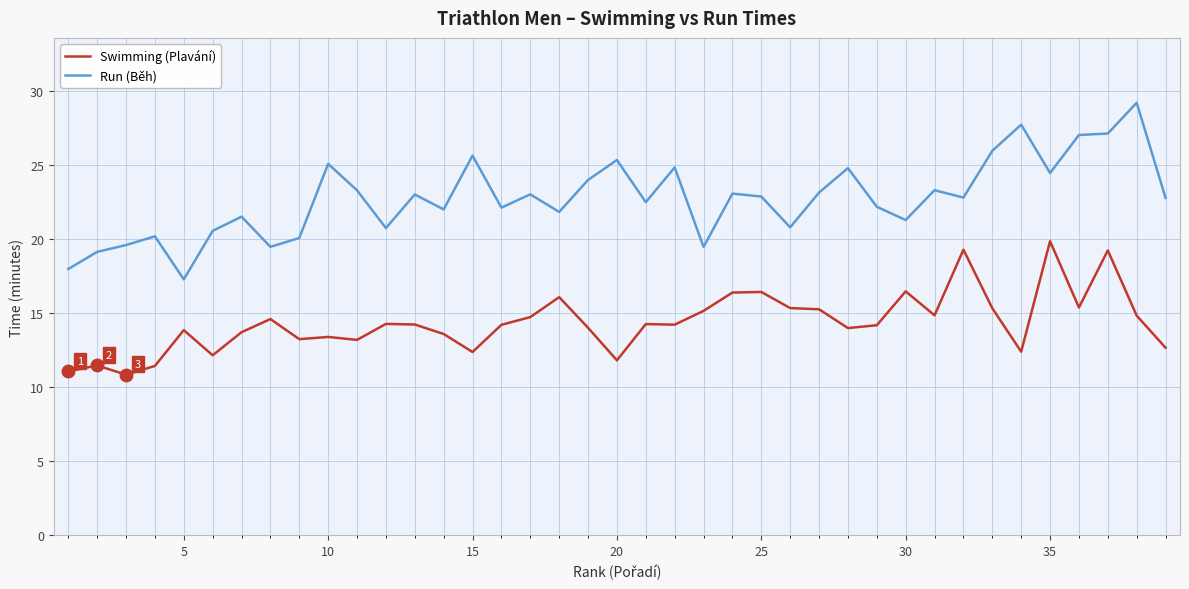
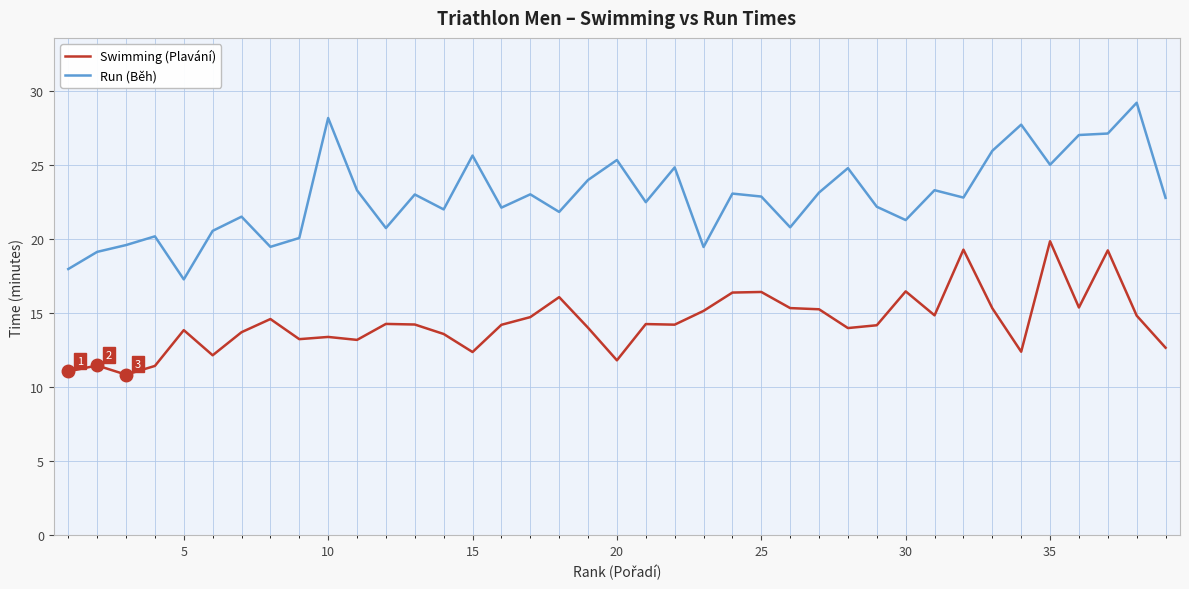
Run (Běh), 10: 25.1 -> 28.2
Run (Běh), 35: 24.5 -> 25.0
